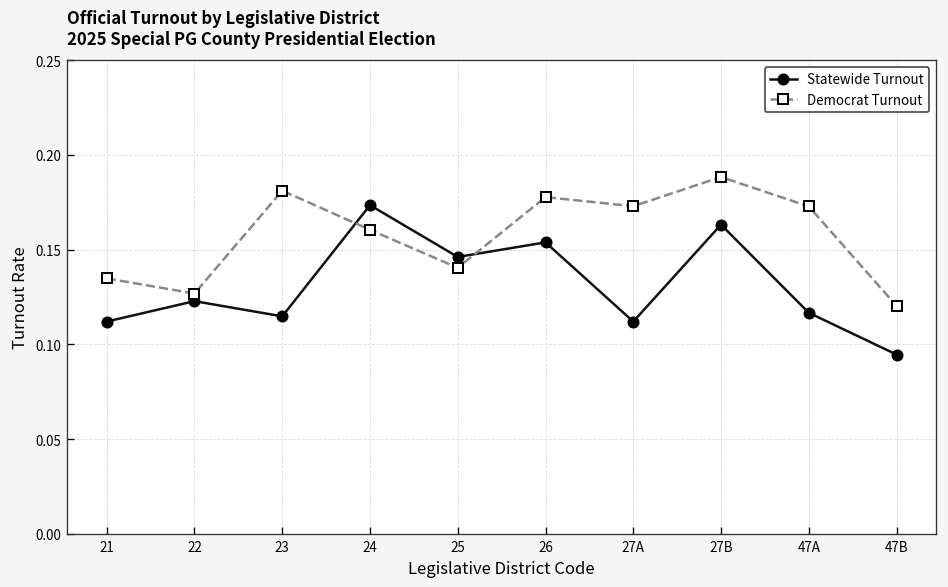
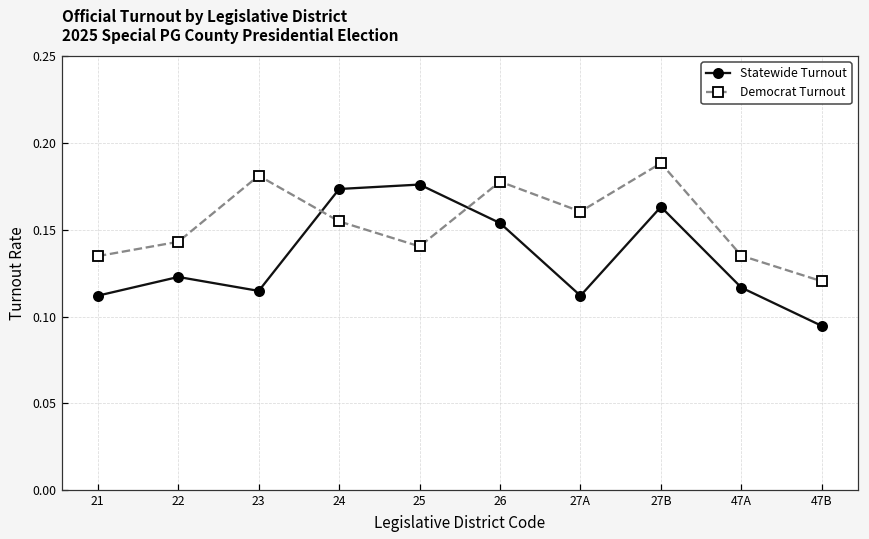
Democrat Turnout, 22: 0.127 -> 0.143
Democrat Turnout, 24: 0.160 -> 0.155
Statewide Turnout, 25: 0.146 -> 0.176
Democrat Turnout, 27A: 0.173 -> 0.160
Democrat Turnout, 47A: 0.173 -> 0.135
